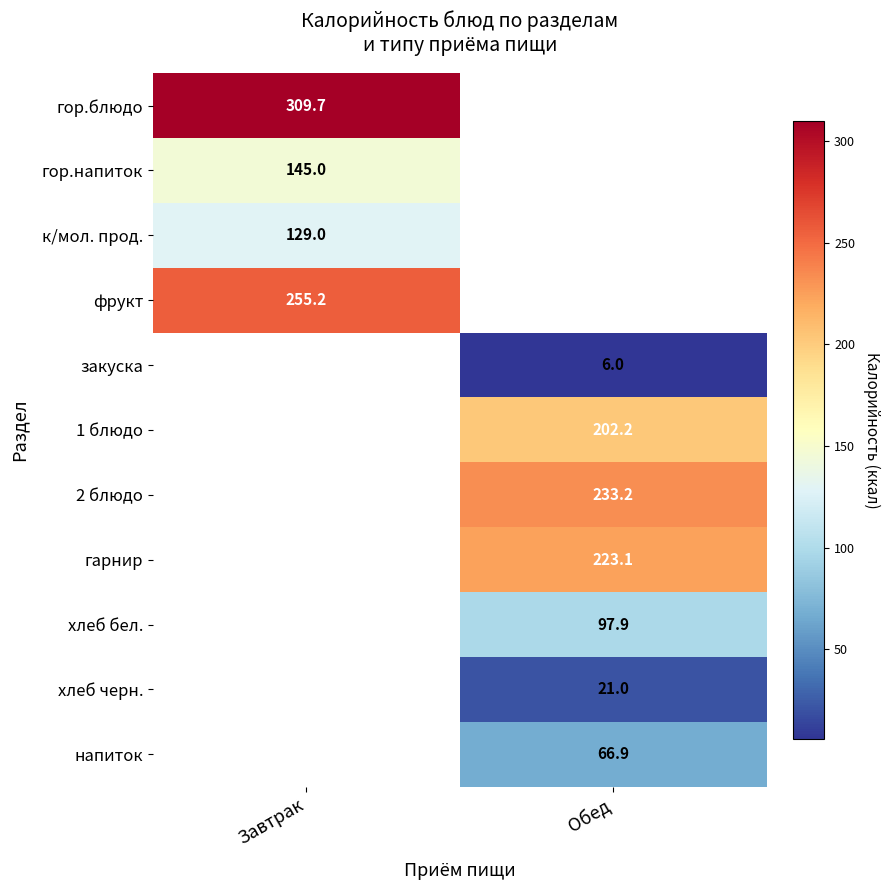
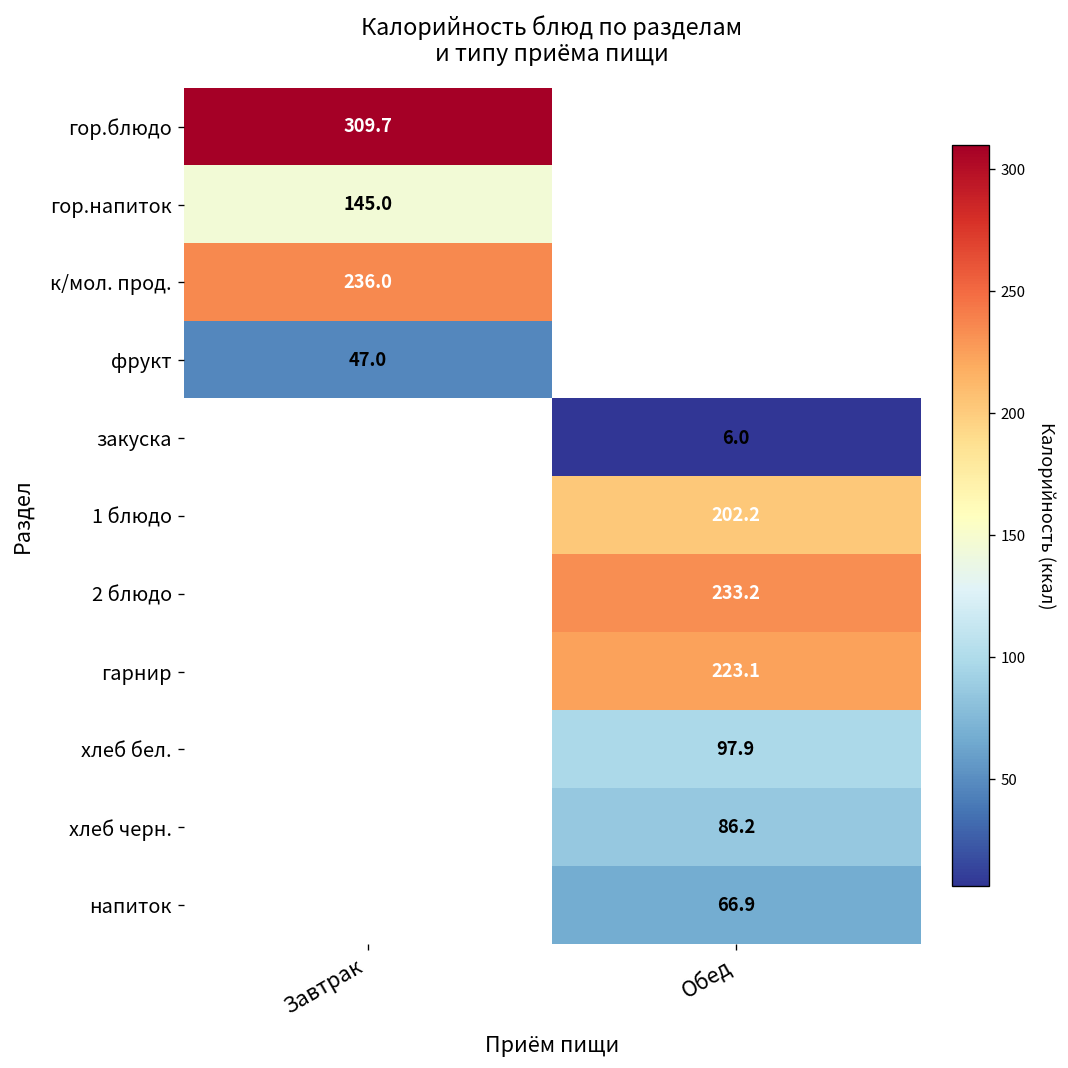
к/мол. прод., Завтрак: 129.0 -> 236.0
фрукт, Завтрак: 255.2 -> 47.0
хлеб черн., Обед: 21.0 -> 86.2
